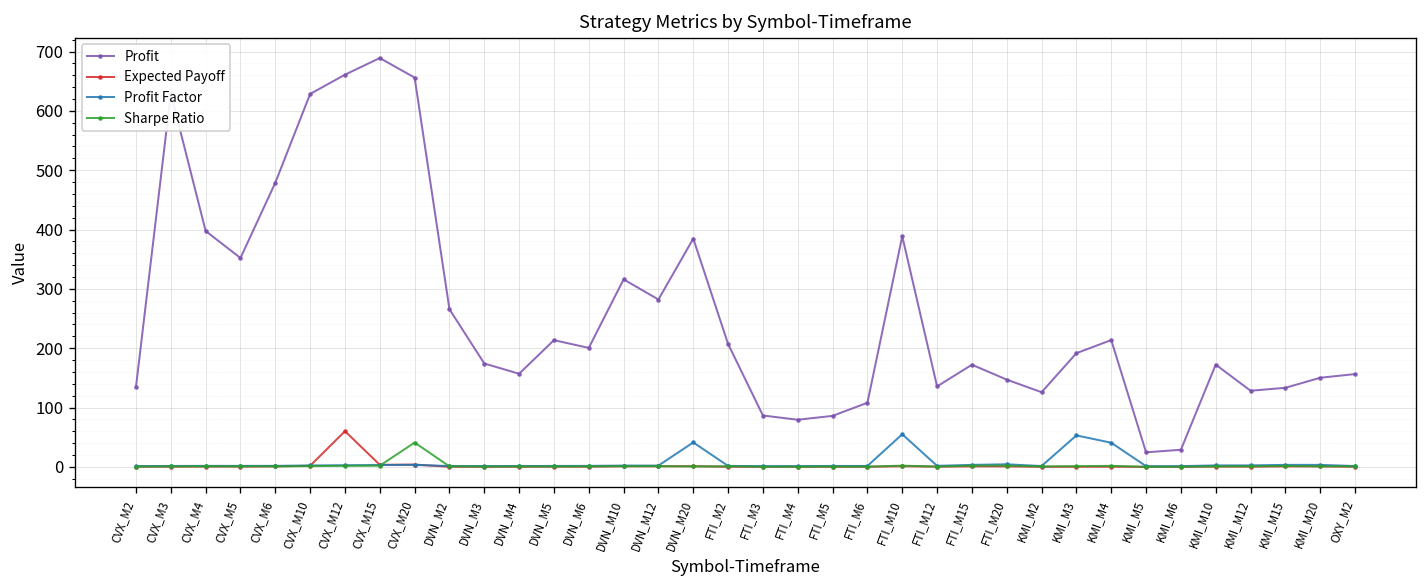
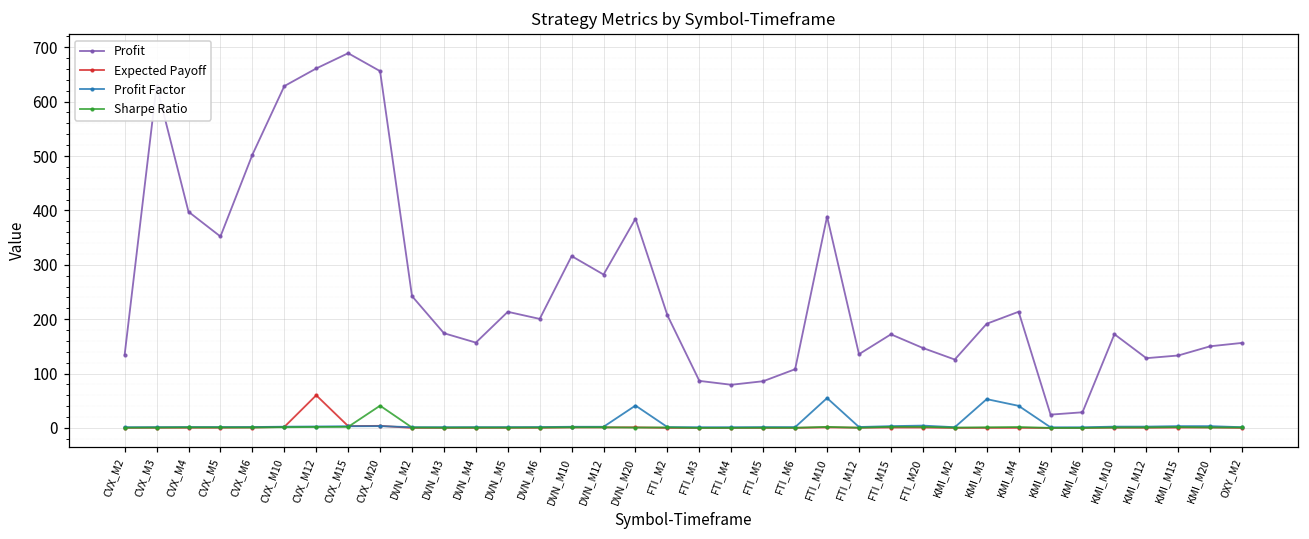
Profit, CVX_M6: 480 -> 500
Profit, DVN_M2: 270 -> 240
